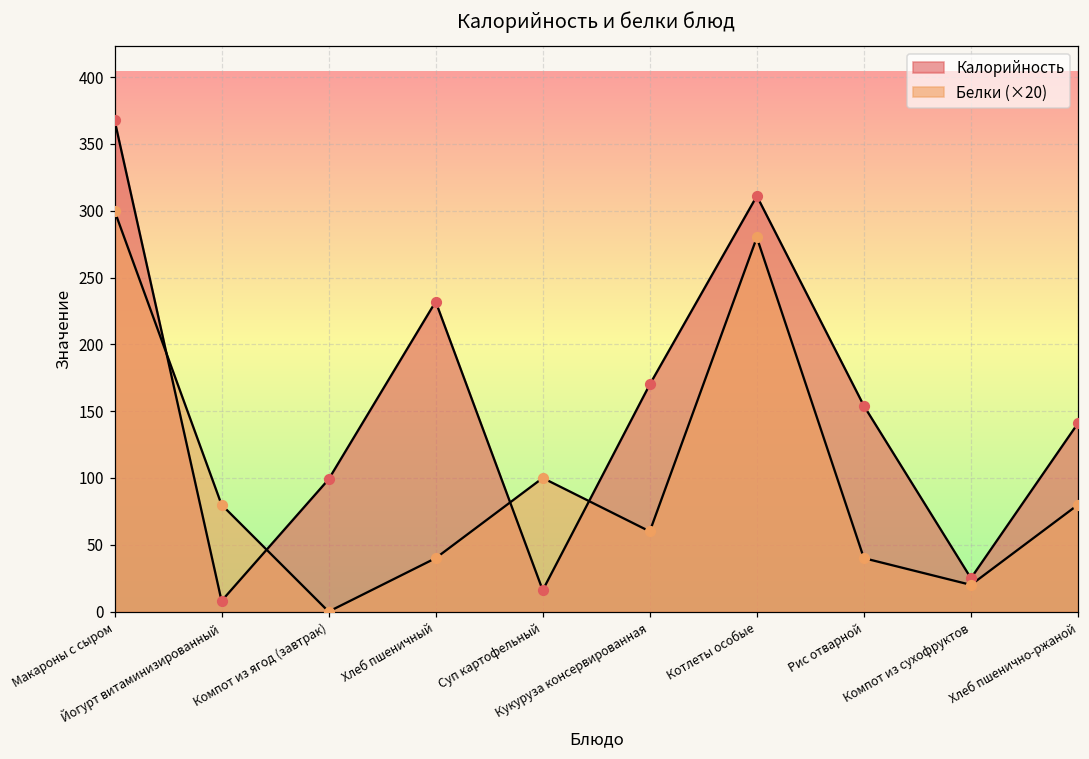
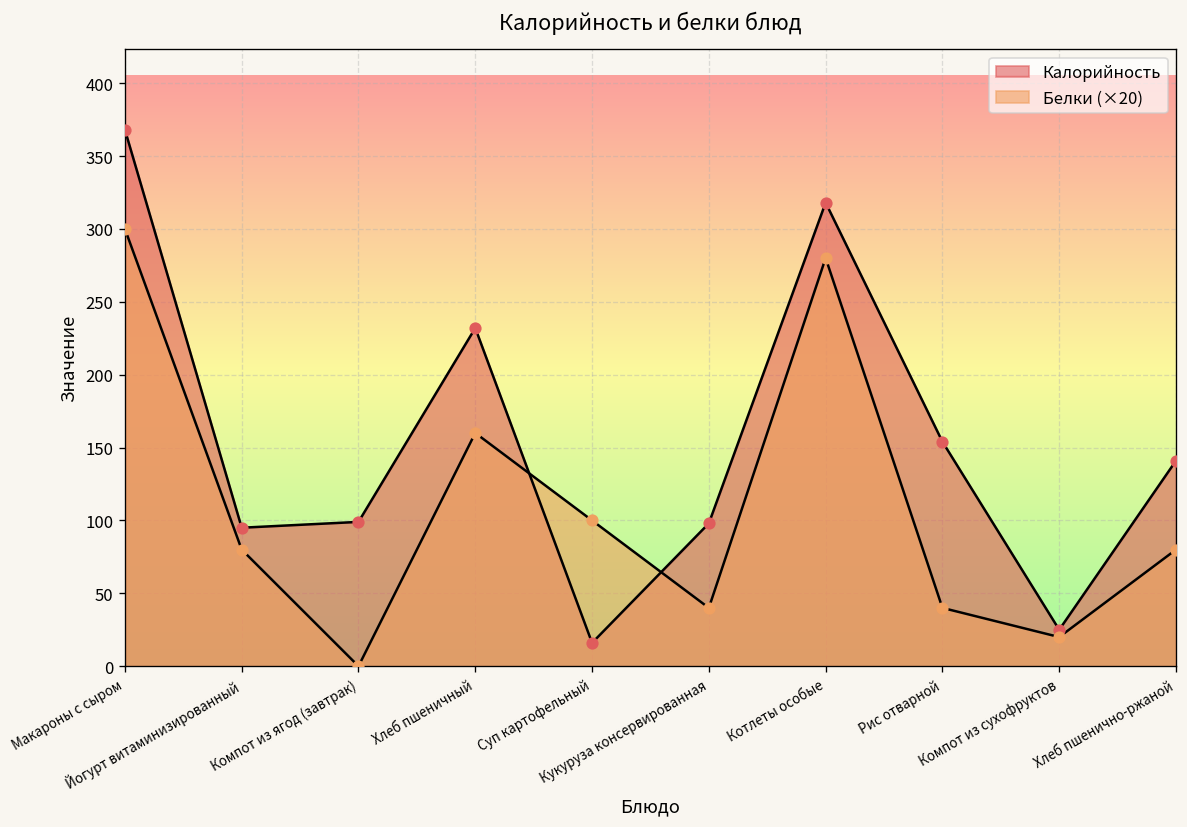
Калорийность, Йогурт витаминизированный: 8 -> 95
Белки (×20), Хлеб пшеничный: 40 -> 160
Калорийность, Кукуруза консервированная: 170 -> 98
Белки (×20), Кукуруза консервированная: 60 -> 40
Калорийность, Котлеты особые: 311 -> 318
